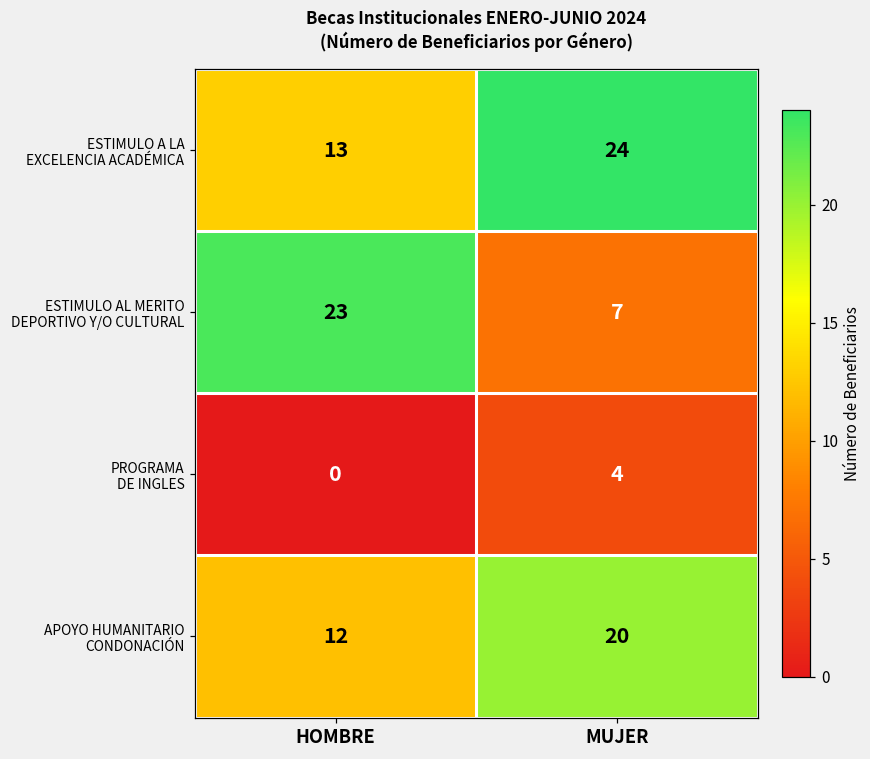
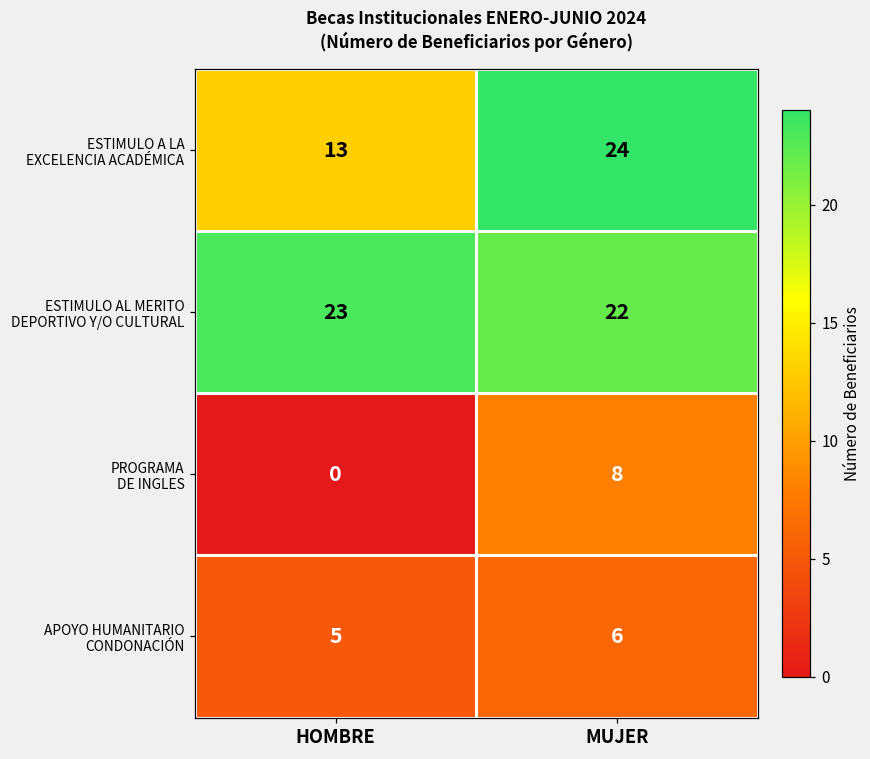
ESTIMULO AL MERITO DEPORTIVO Y/O CULTURAL, MUJER: 7 -> 22
PROGRAMA DE INGLES, MUJER: 4 -> 8
APOYO HUMANITARIO CONDONACIÓN, HOMBRE: 12 -> 5
APOYO HUMANITARIO CONDONACIÓN, MUJER: 20 -> 6
